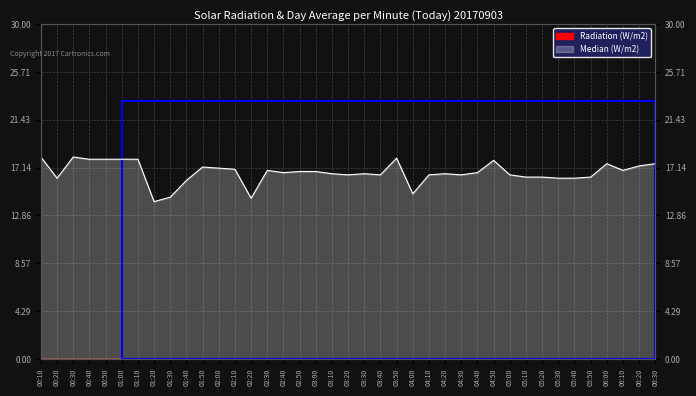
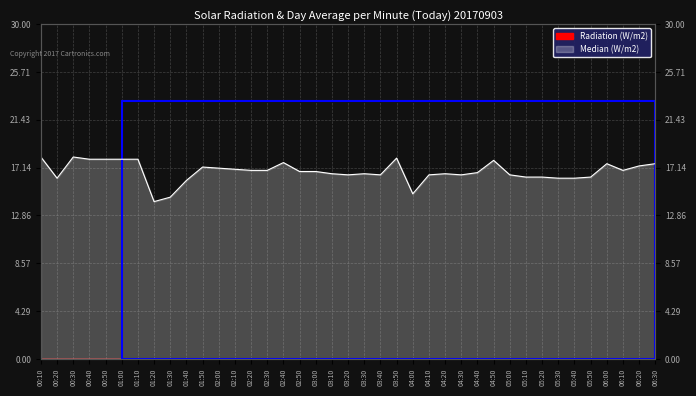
Median (W/m2), 02:20: 14.4 -> 16.9
Median (W/m2), 02:40: 16.7 -> 17.6
